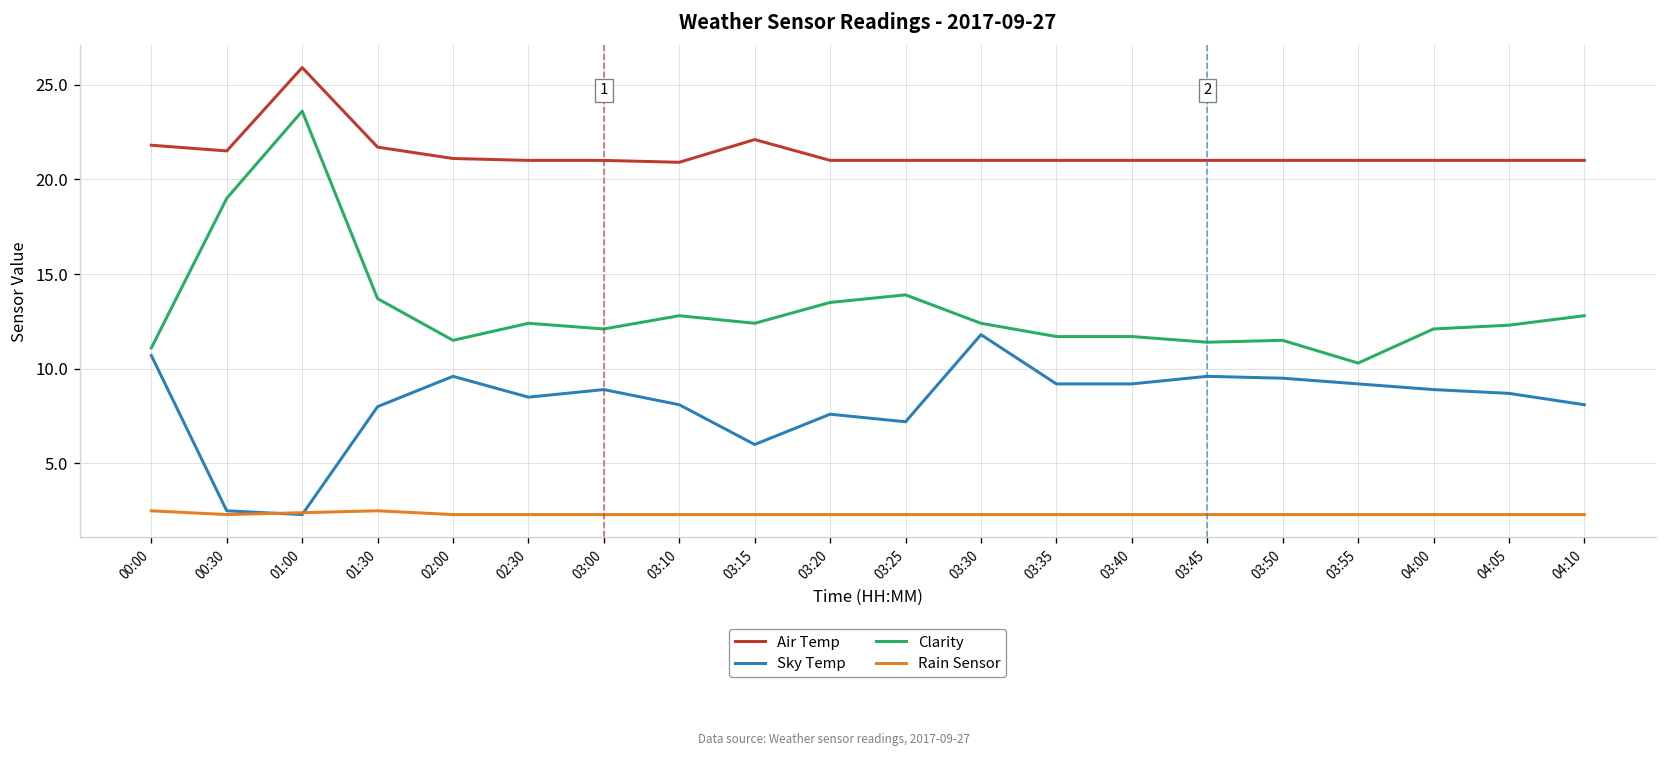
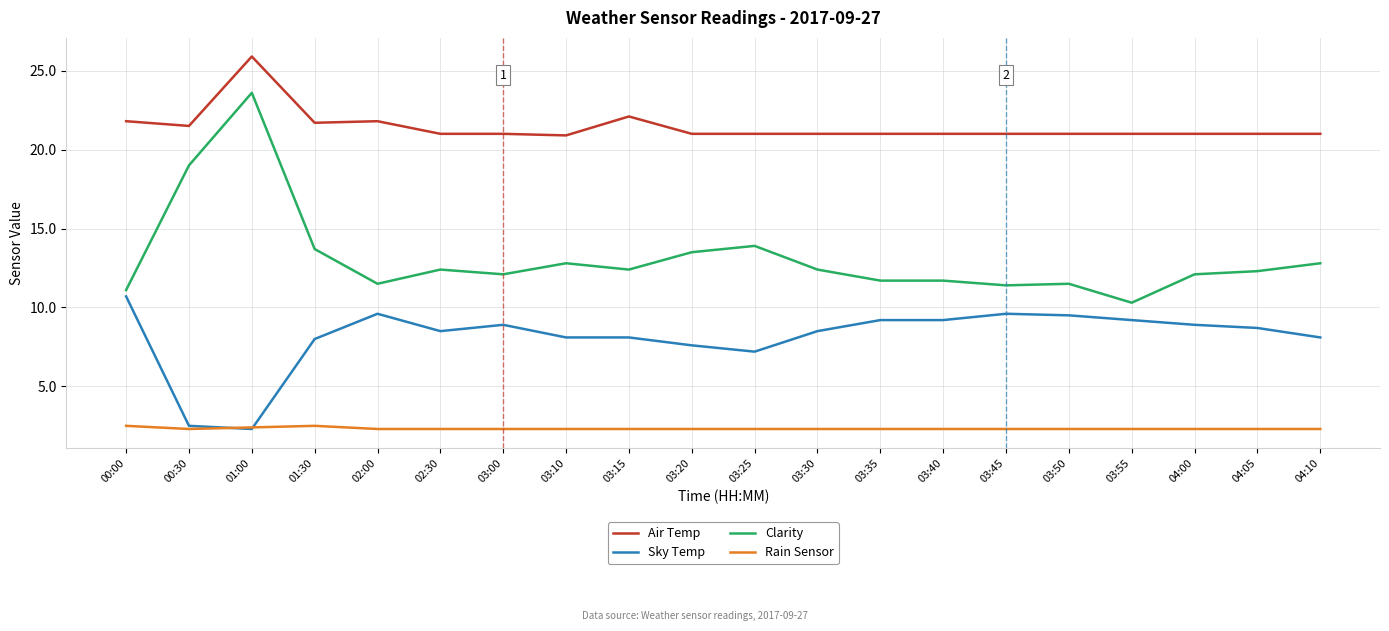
Air Temp, 02:00: 21.1 -> 21.8
Sky Temp, 03:15: 6.0 -> 8.1
Sky Temp, 03:30: 11.8 -> 8.5
